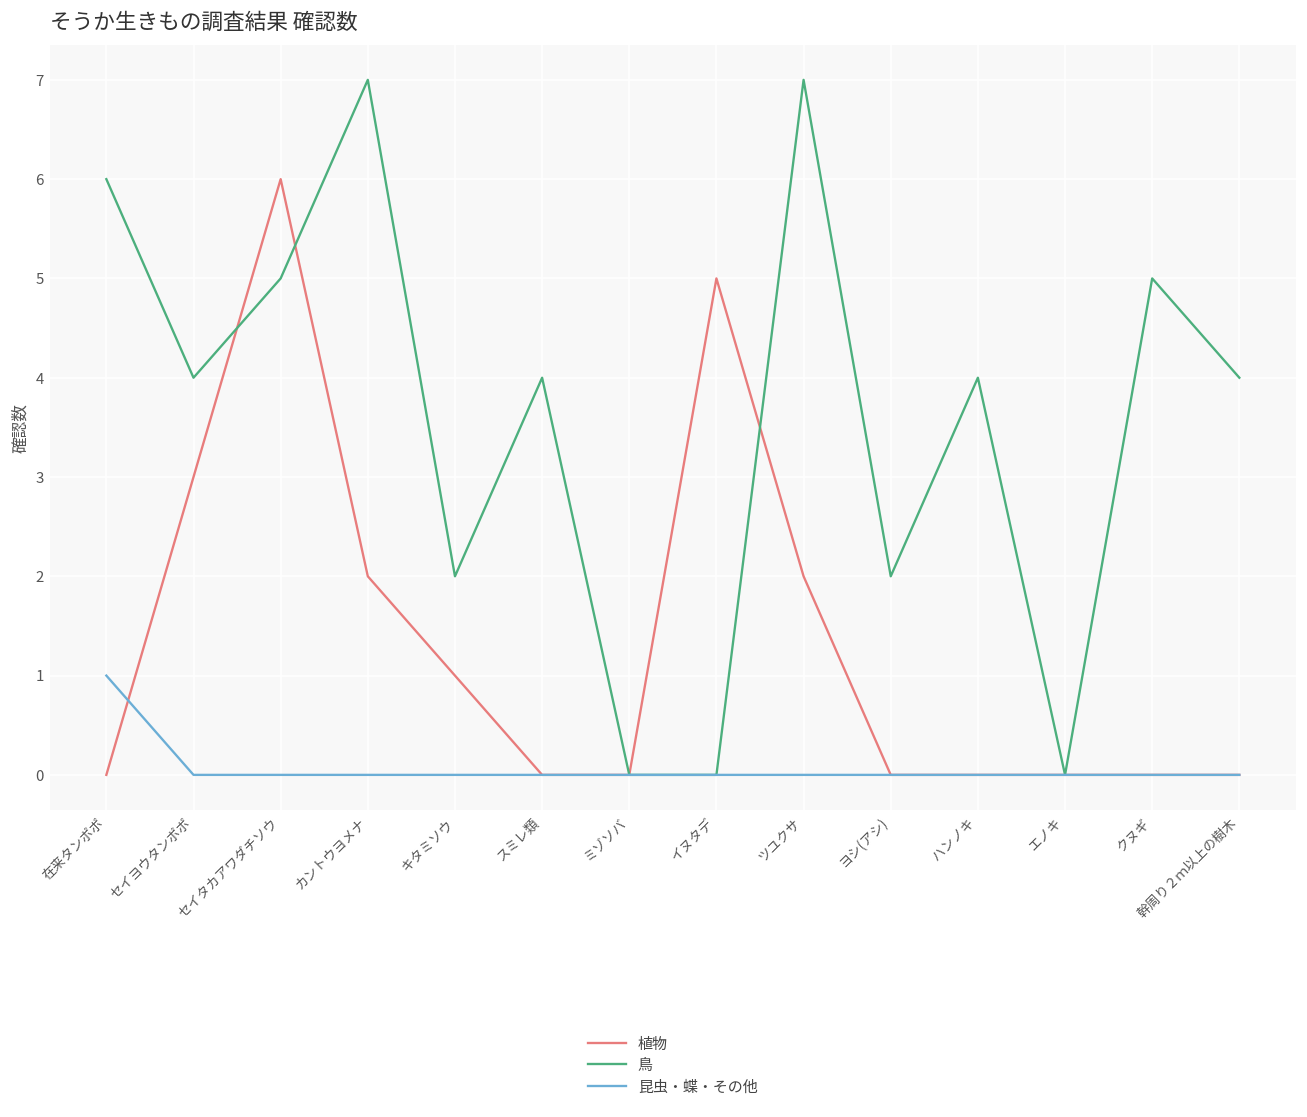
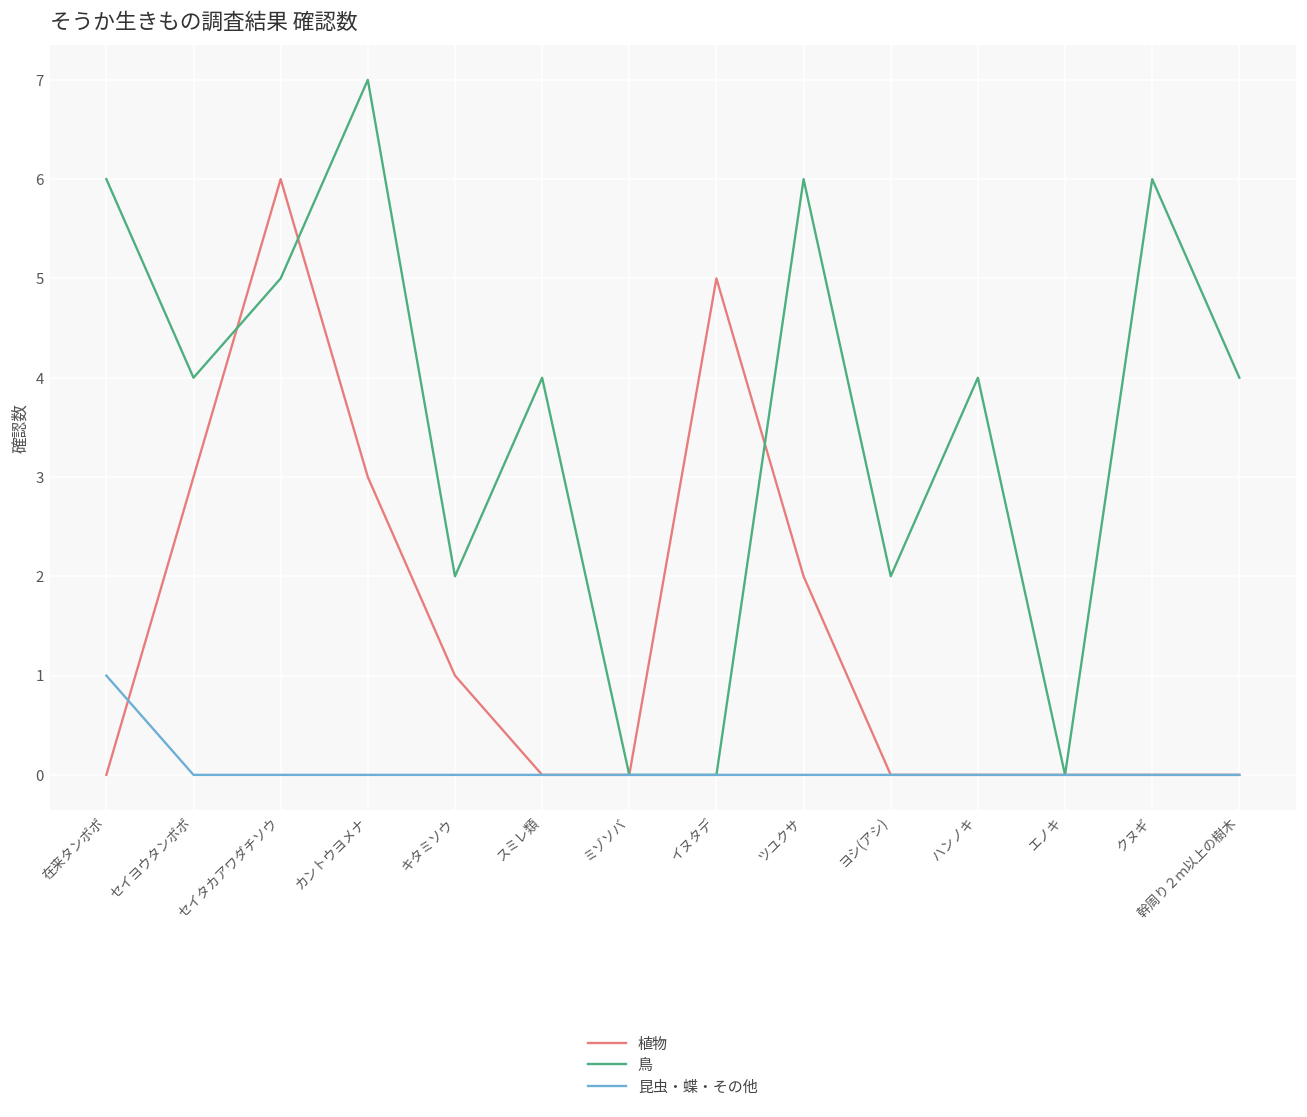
植物, カントウヨメナ: 2 -> 3
鳥, ツユクサ: 7 -> 6
鳥, クヌギ: 5 -> 6
